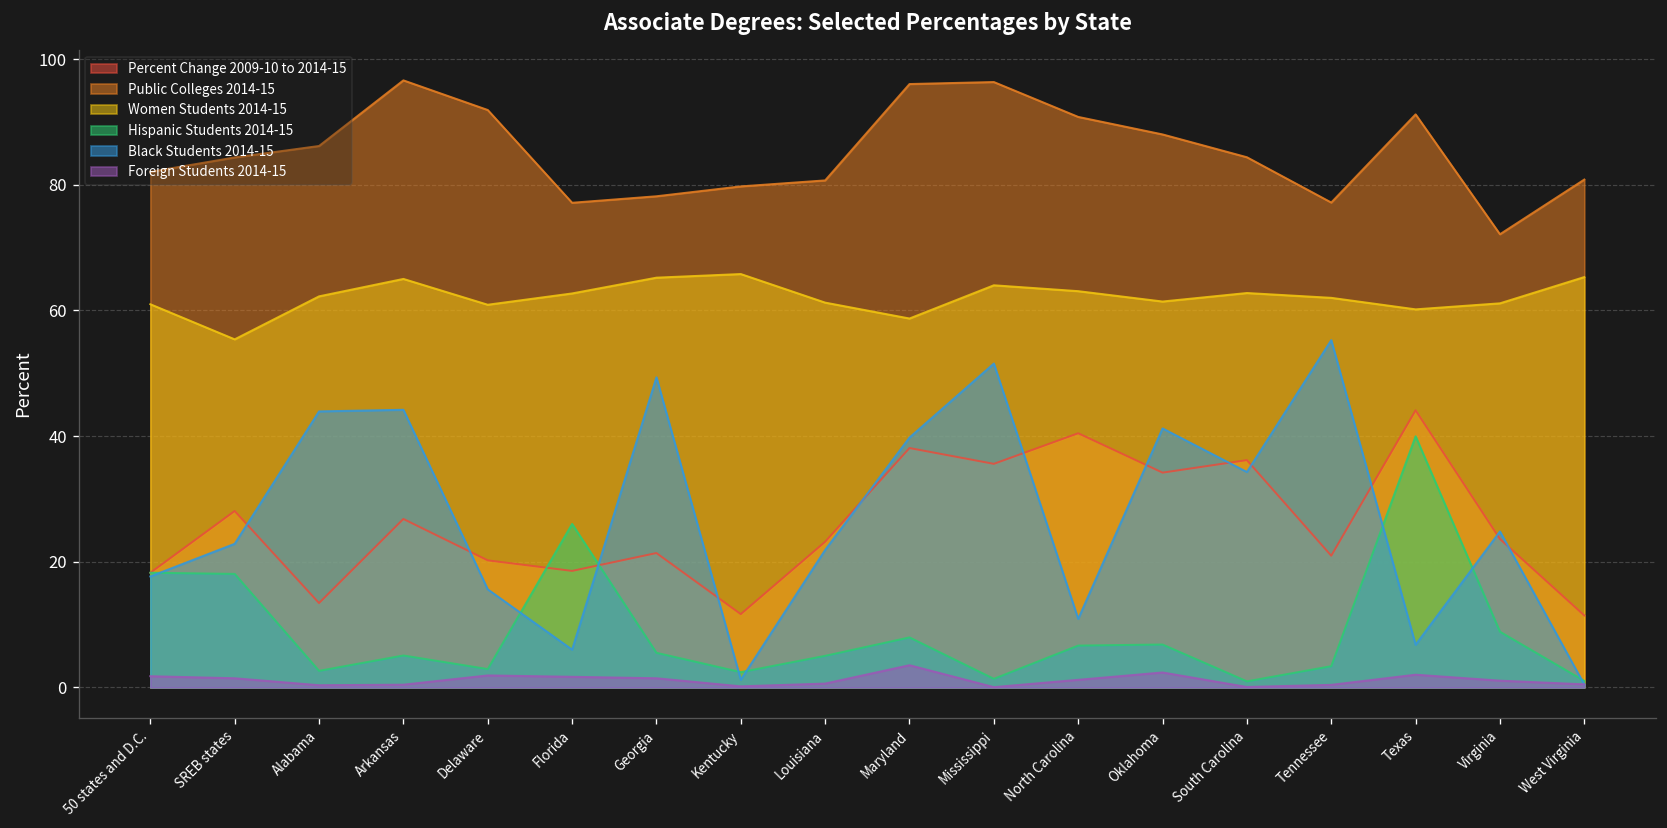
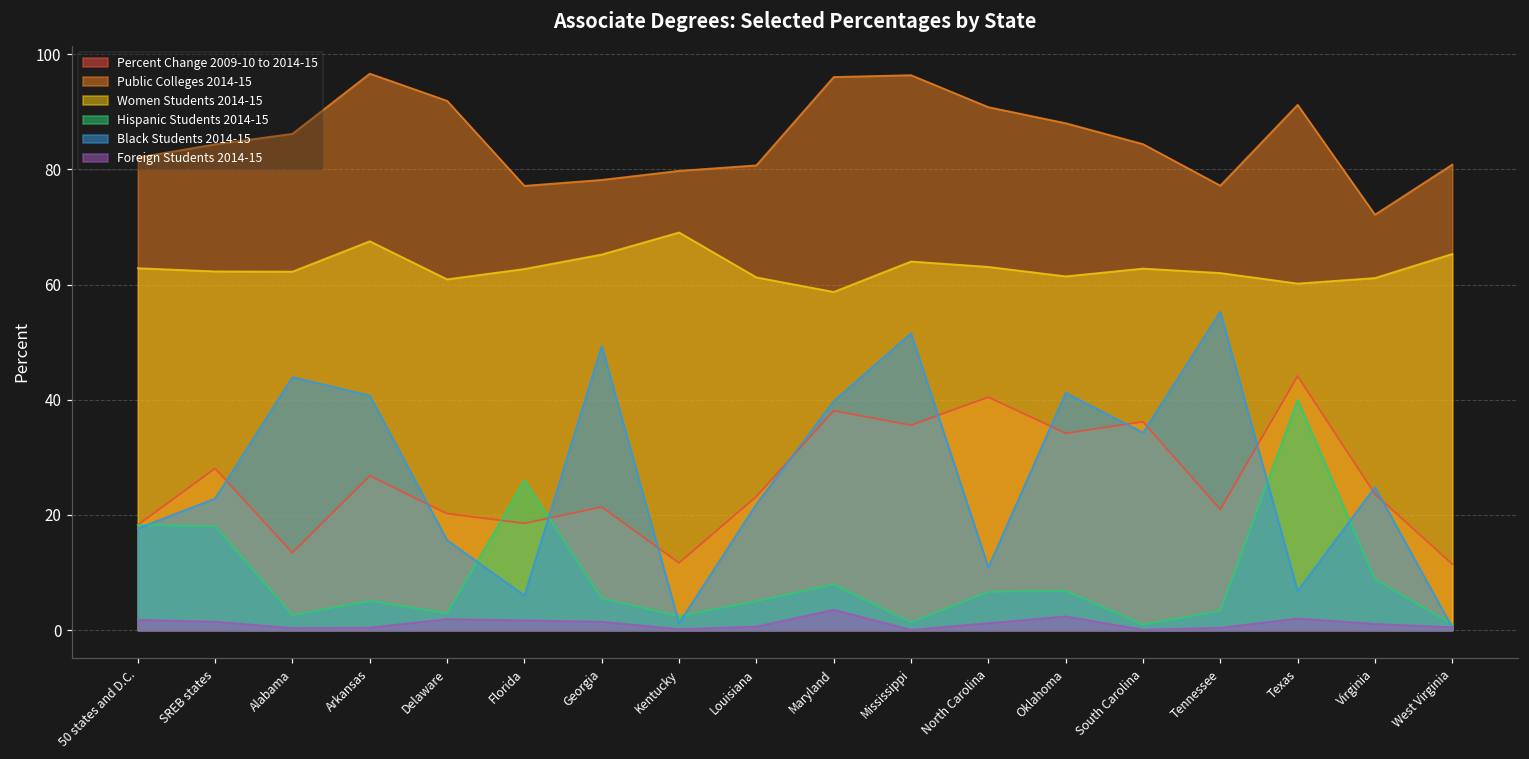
Women Students 2014-15, 50 states and D.C.: 61 -> 63
Women Students 2014-15, SREB states: 55 -> 62
Women Students 2014-15, Arkansas: 65 -> 68
Black Students 2014-15, Arkansas: 44 -> 41
Women Students 2014-15, Kentucky: 66 -> 69
